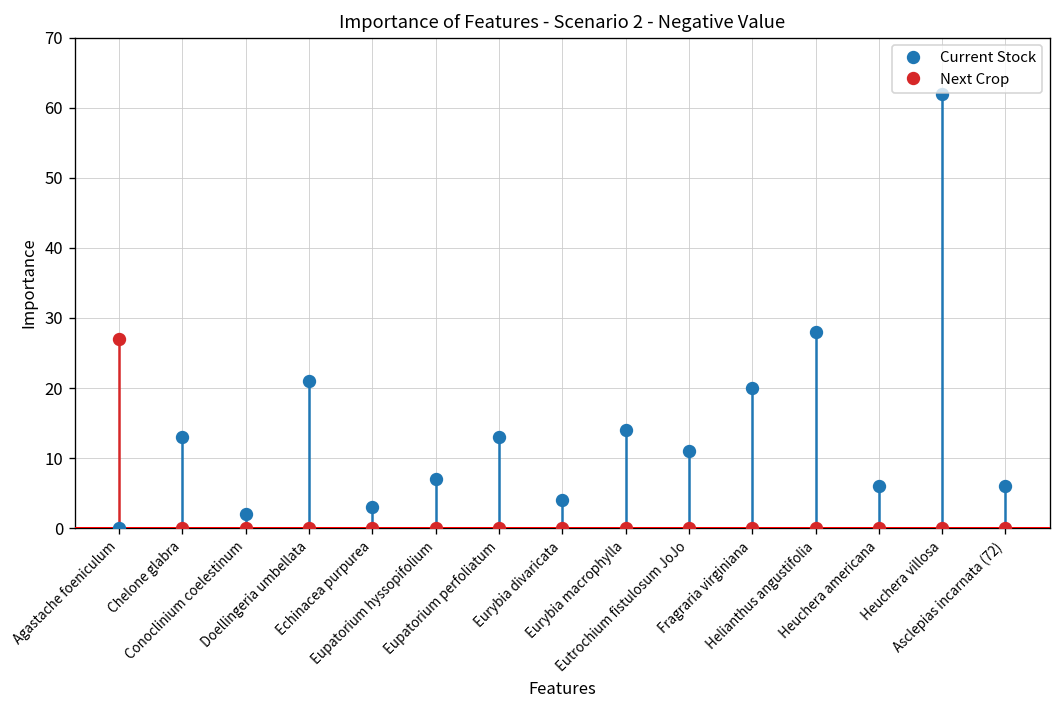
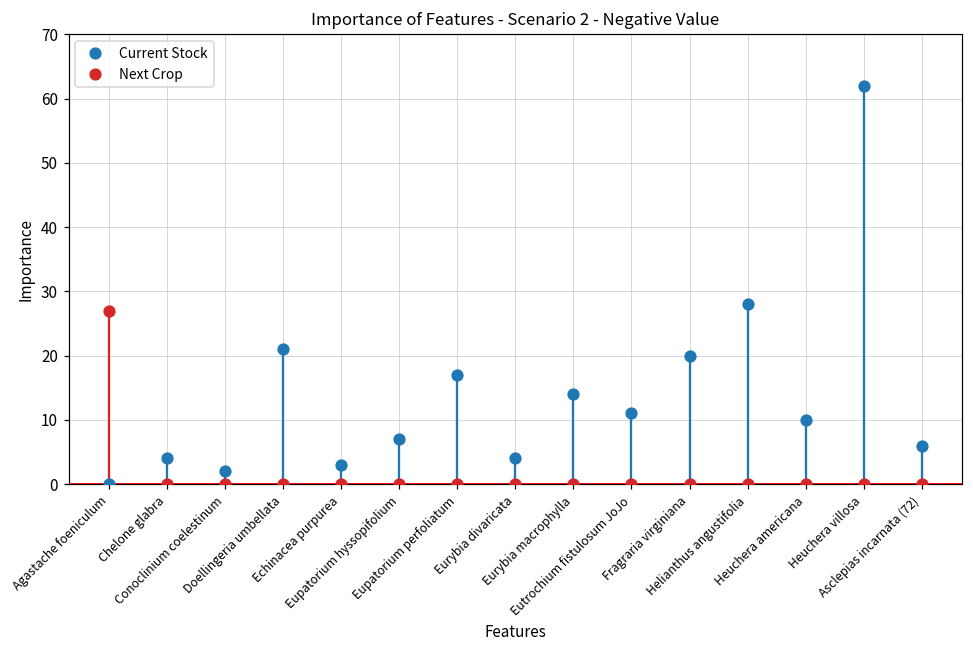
Current Stock, Chelone glabra: 13 -> 4
Current Stock, Eupatorium perfoliatum: 13 -> 17
Current Stock, Heuchera americana: 6 -> 10
